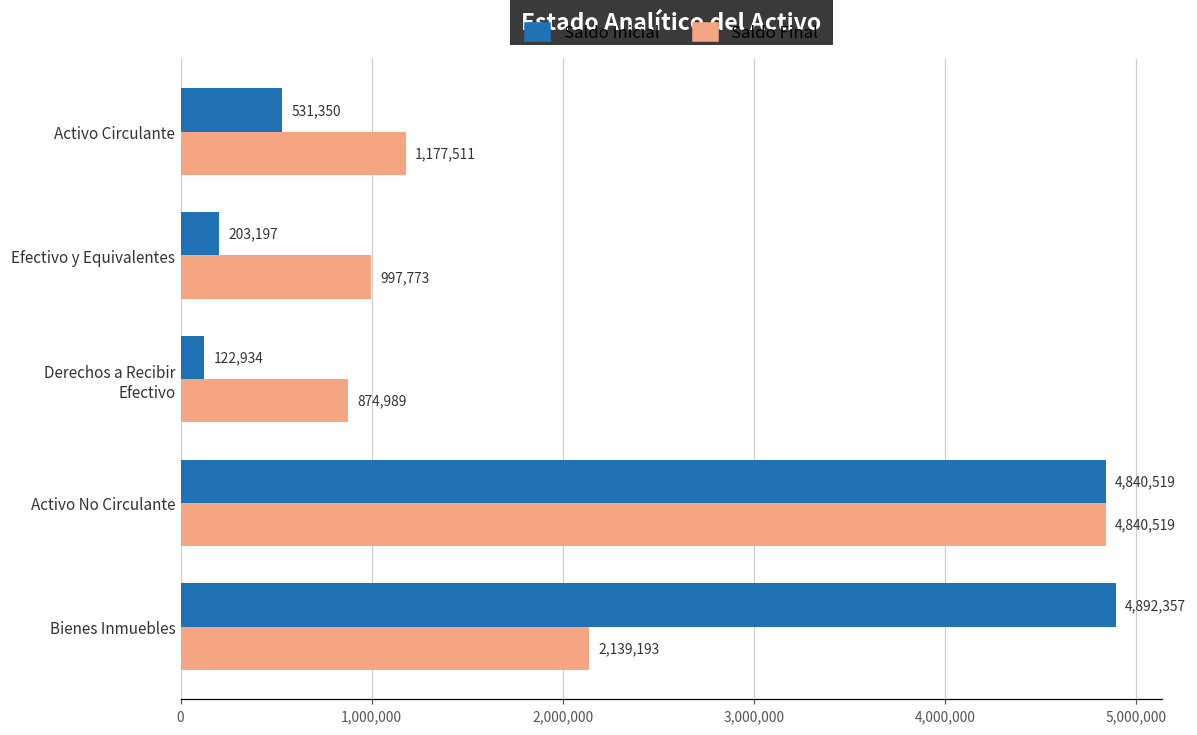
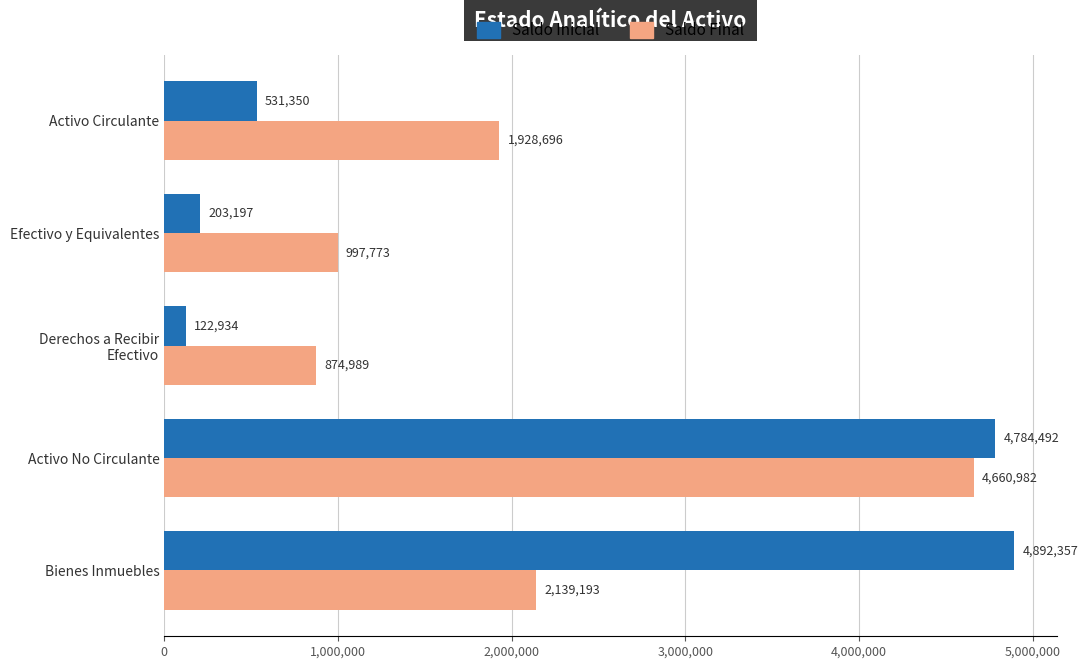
Saldo Final, Activo Circulante: 1,177,511 -> 1,928,696
Saldo Inicial, Activo No Circulante: 4,840,519 -> 4,784,492
Saldo Final, Activo No Circulante: 4,840,519 -> 4,660,982
